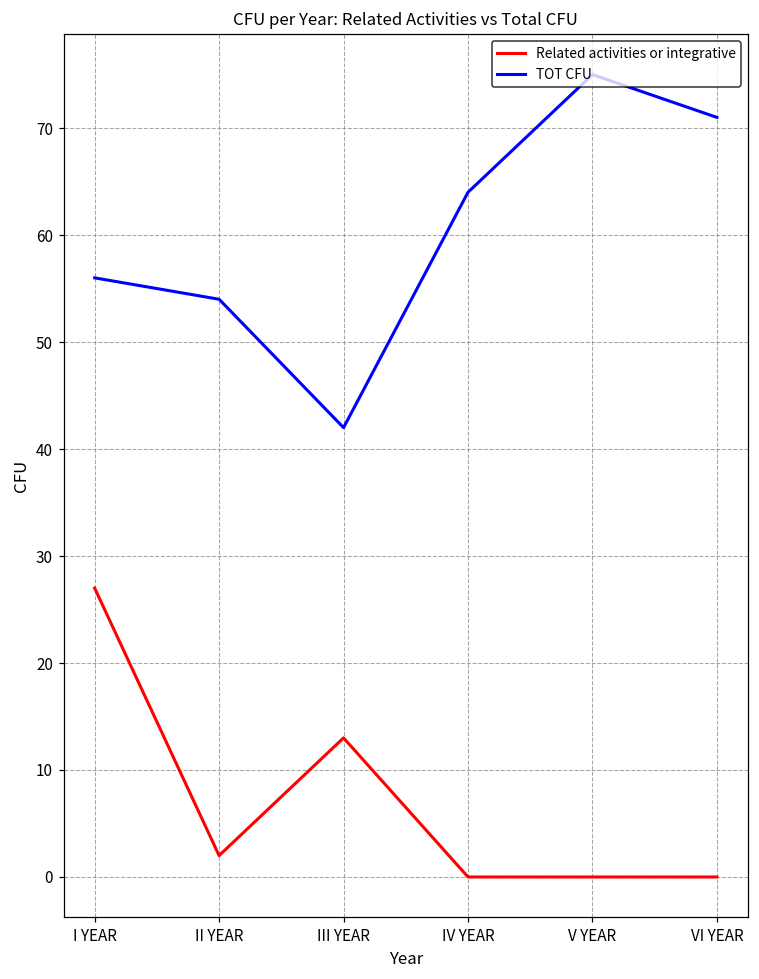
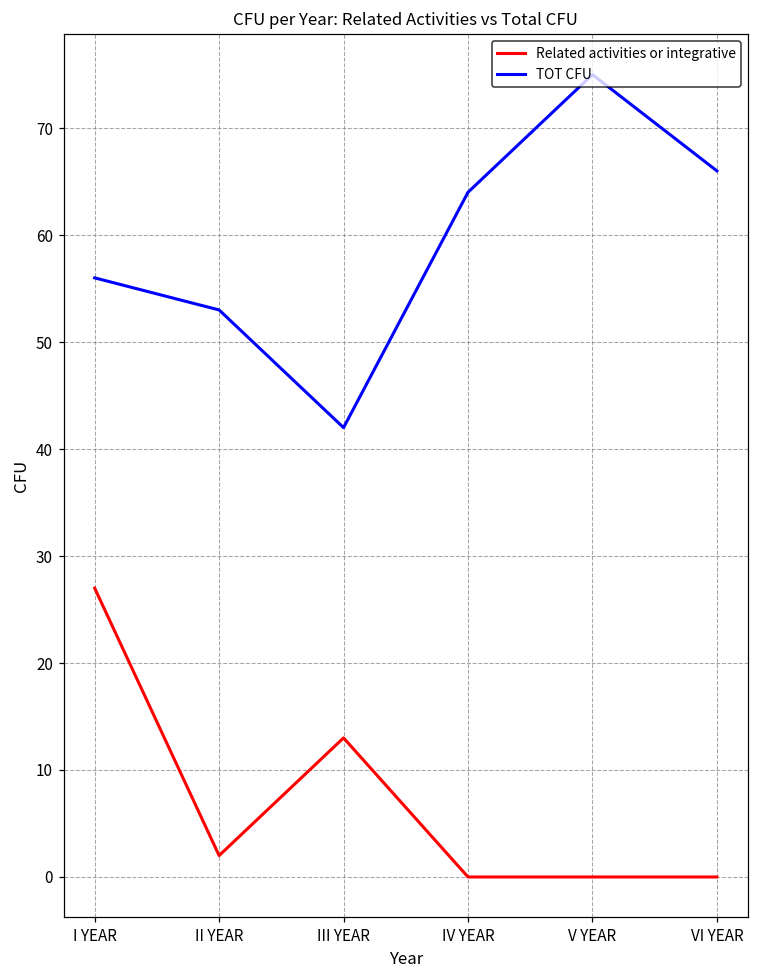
TOT CFU, II YEAR: 54 -> 53
TOT CFU, VI YEAR: 71 -> 66
